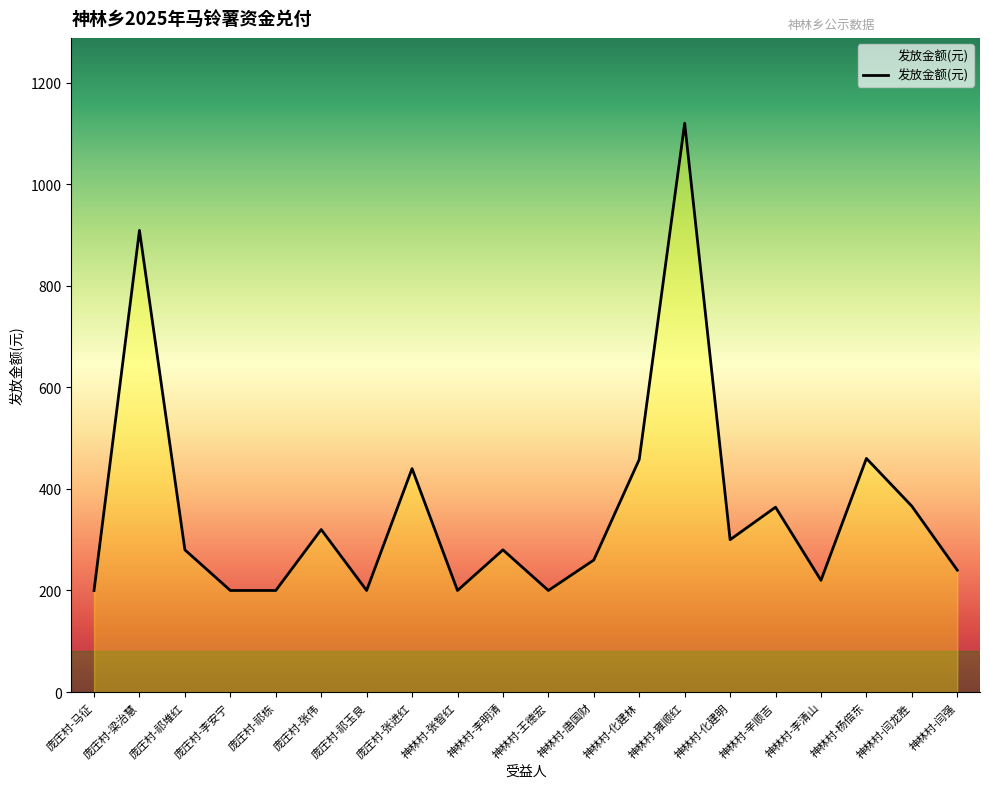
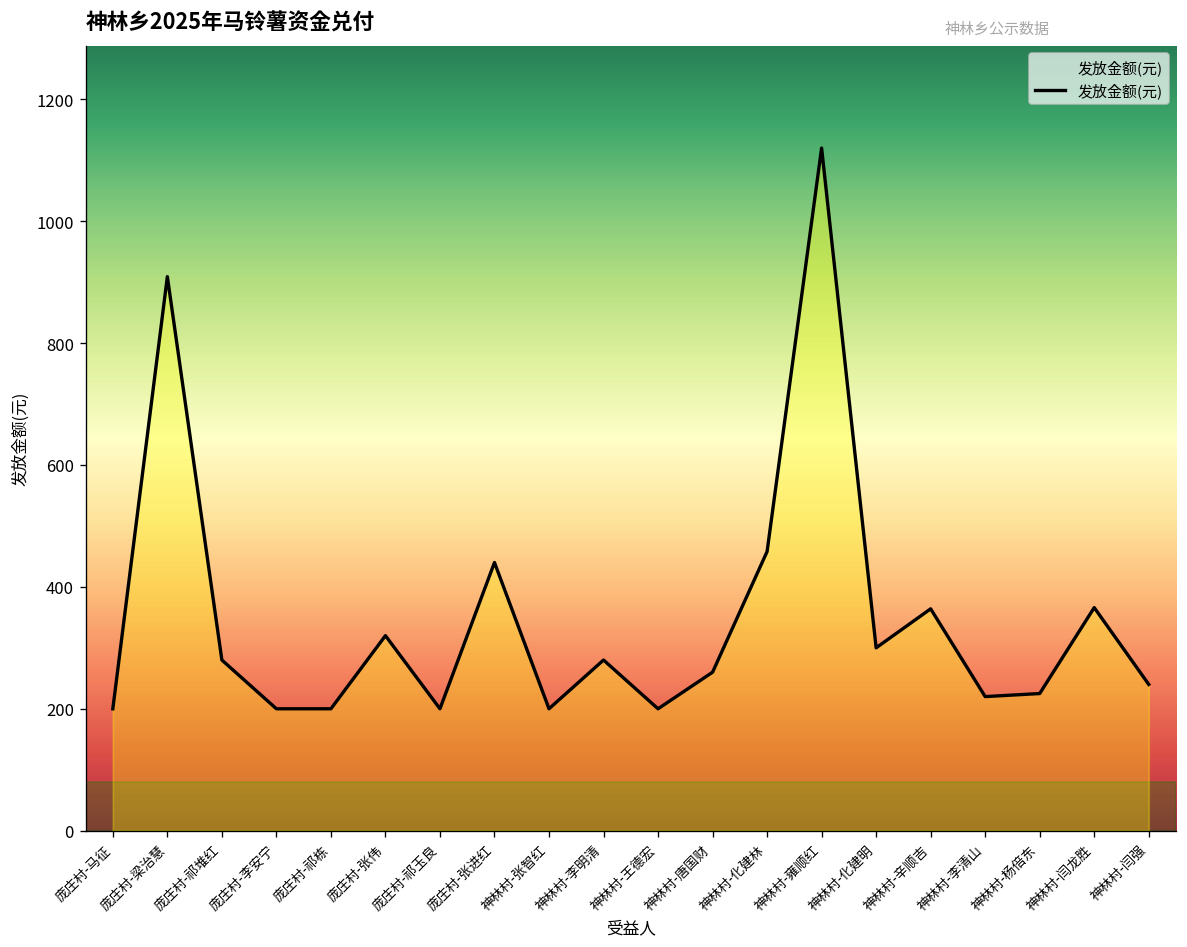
神林村-杨倍东: 460 -> 230
